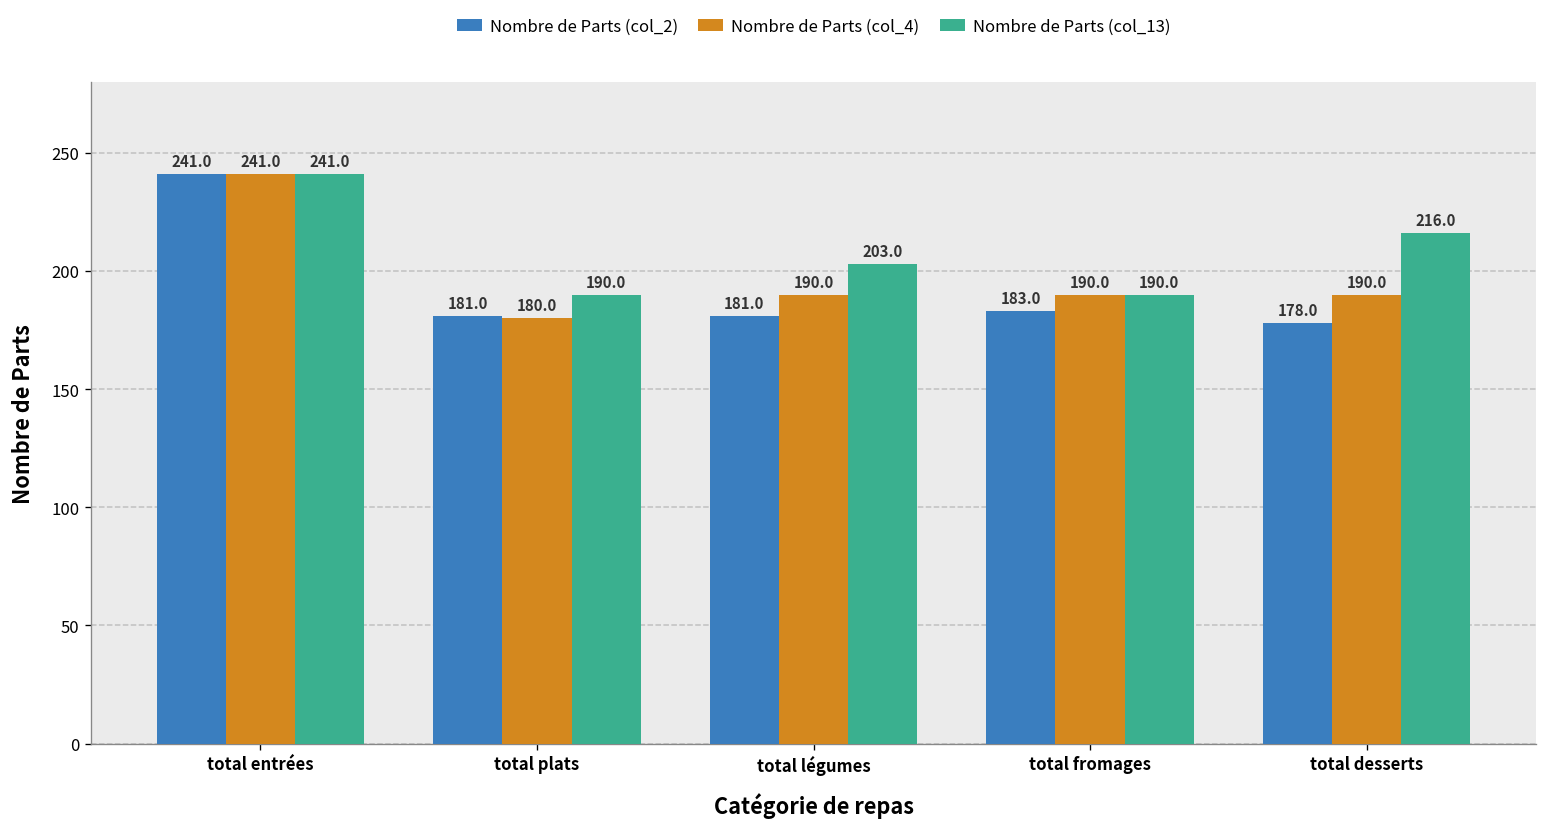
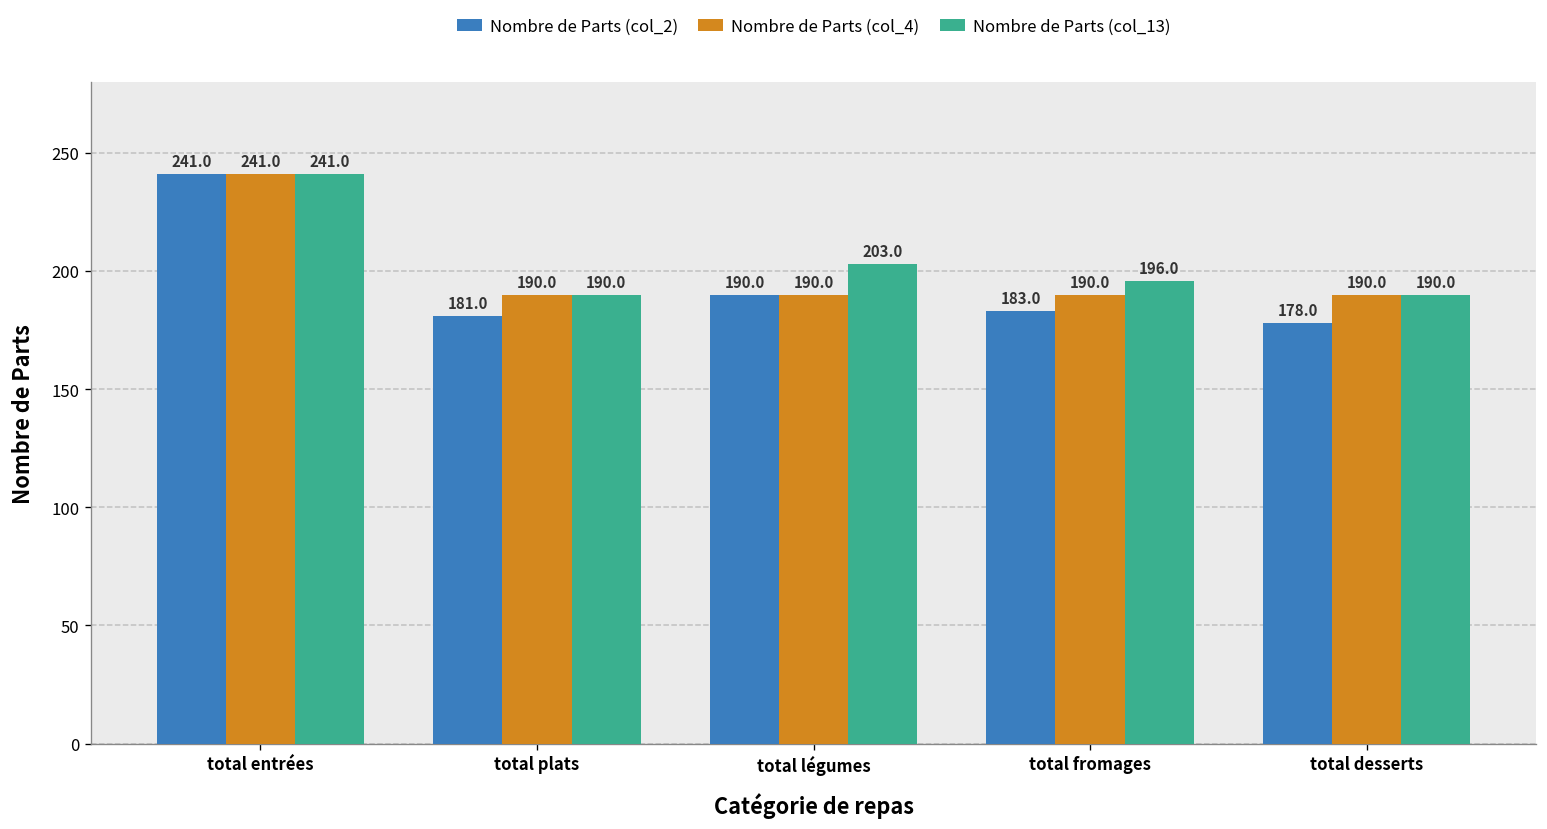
Nombre de Parts (col_4), total plats: 180.0 -> 190.0
Nombre de Parts (col_2), total légumes: 181.0 -> 190.0
Nombre de Parts (col_13), total fromages: 190.0 -> 196.0
Nombre de Parts (col_13), total desserts: 216.0 -> 190.0
